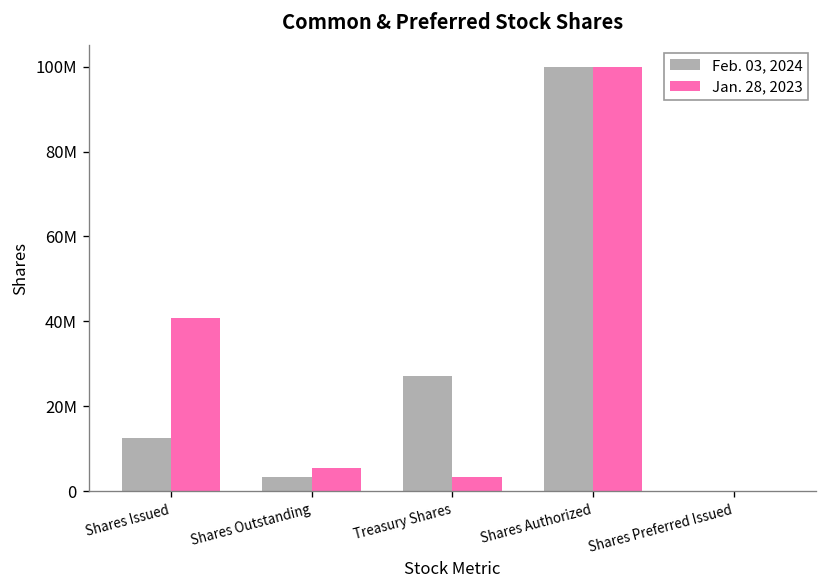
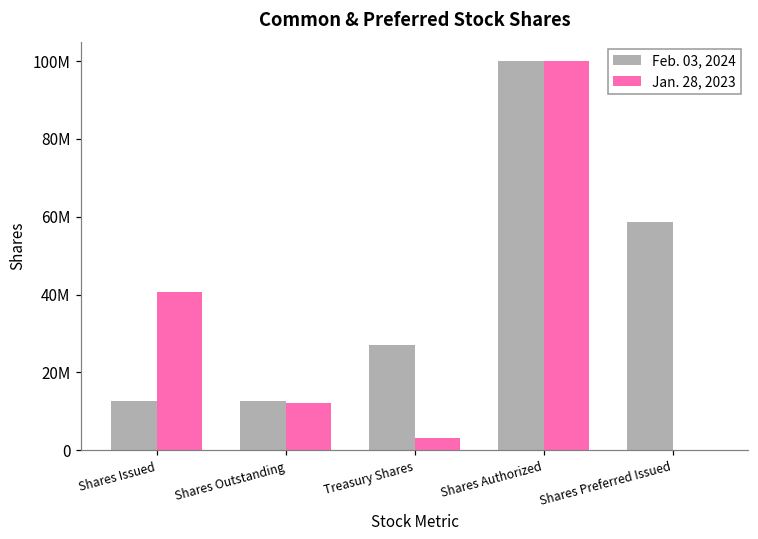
Feb. 03, 2024, Shares Outstanding: 3000000 -> 13000000
Jan. 28, 2023, Shares Outstanding: 6000000 -> 12000000
Feb. 03, 2024, Shares Preferred Issued: 0 -> 59000000
